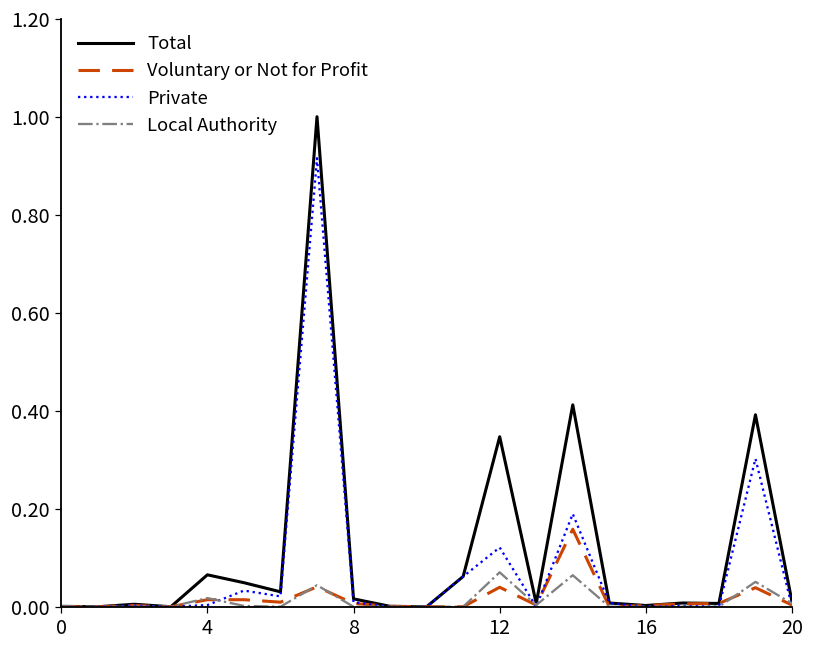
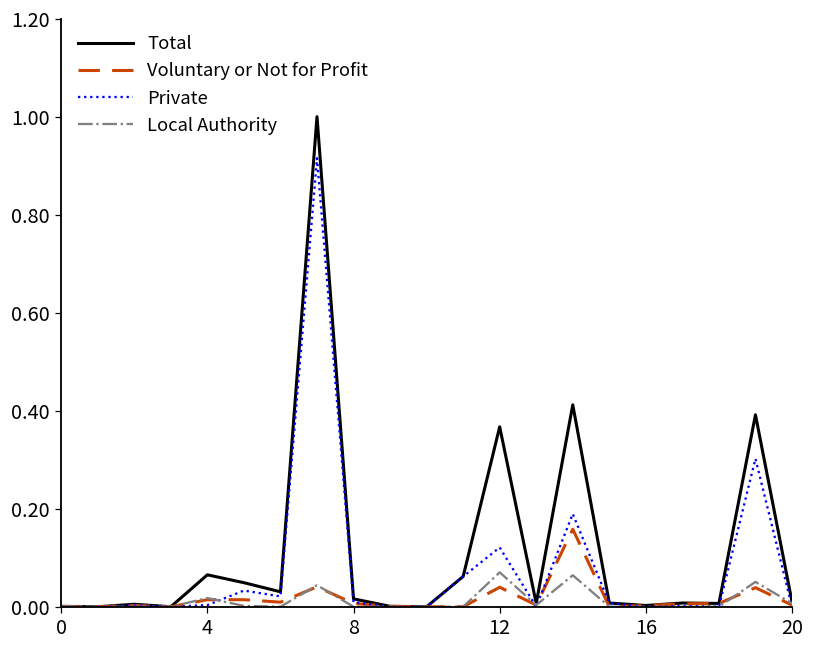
Total, 12: 0.35 -> 0.37
